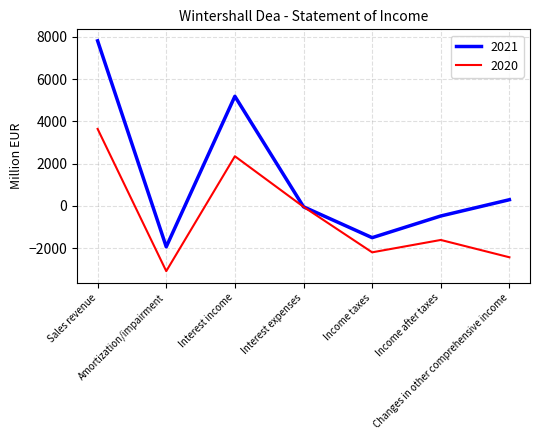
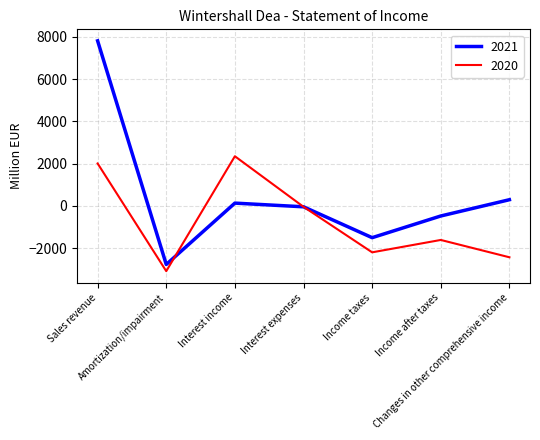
2020, Sales revenue: 3600 -> 2000
2021, Amortization/impairment: -1900 -> -2800
2021, Interest income: 5200 -> 100
